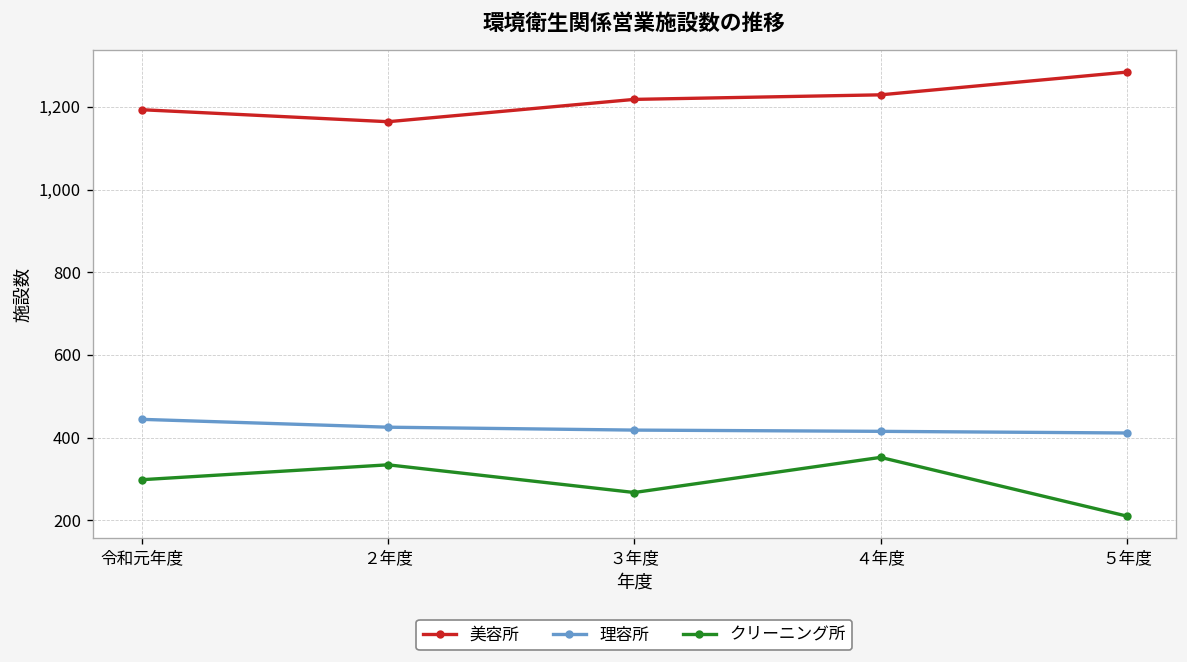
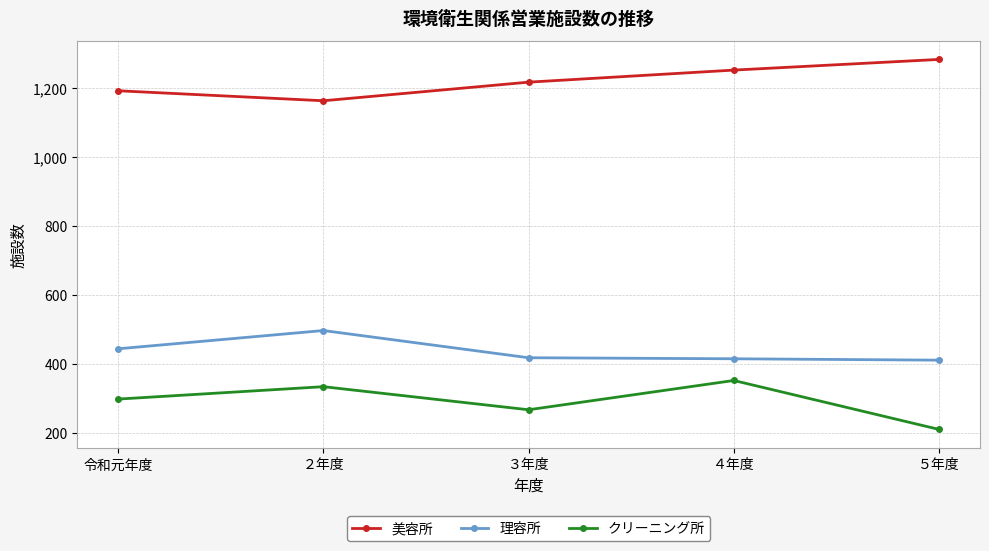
理容所, ２年度: 430 -> 500
美容所, ４年度: 1,230 -> 1,250
